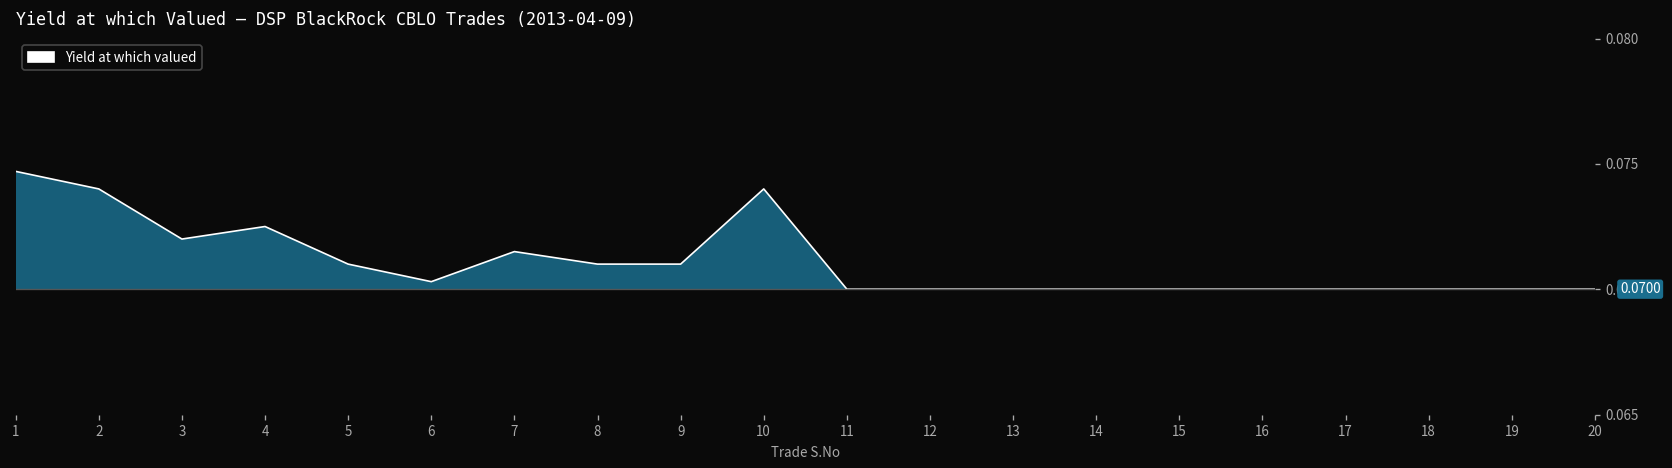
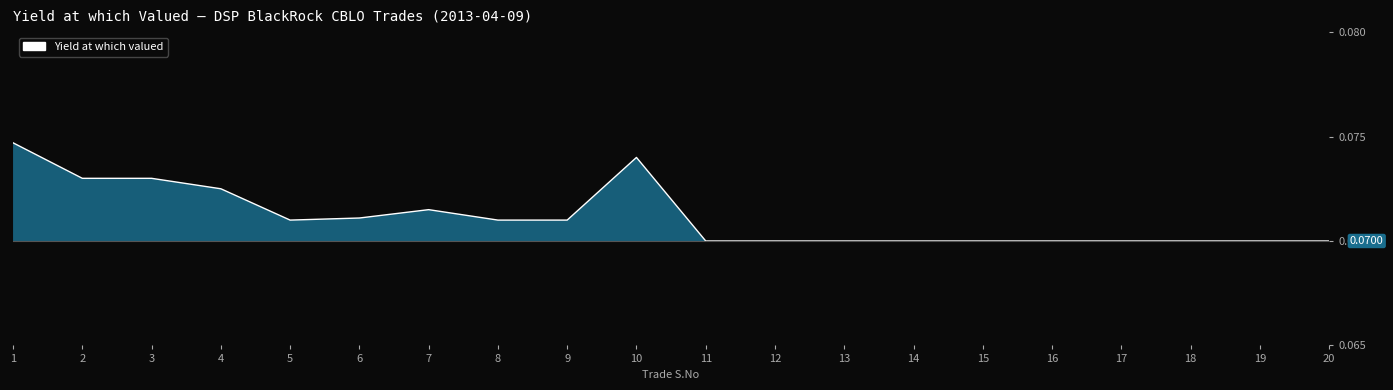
2: 0.074 -> 0.073
3: 0.072 -> 0.073
6: 0.0703 -> 0.0711
